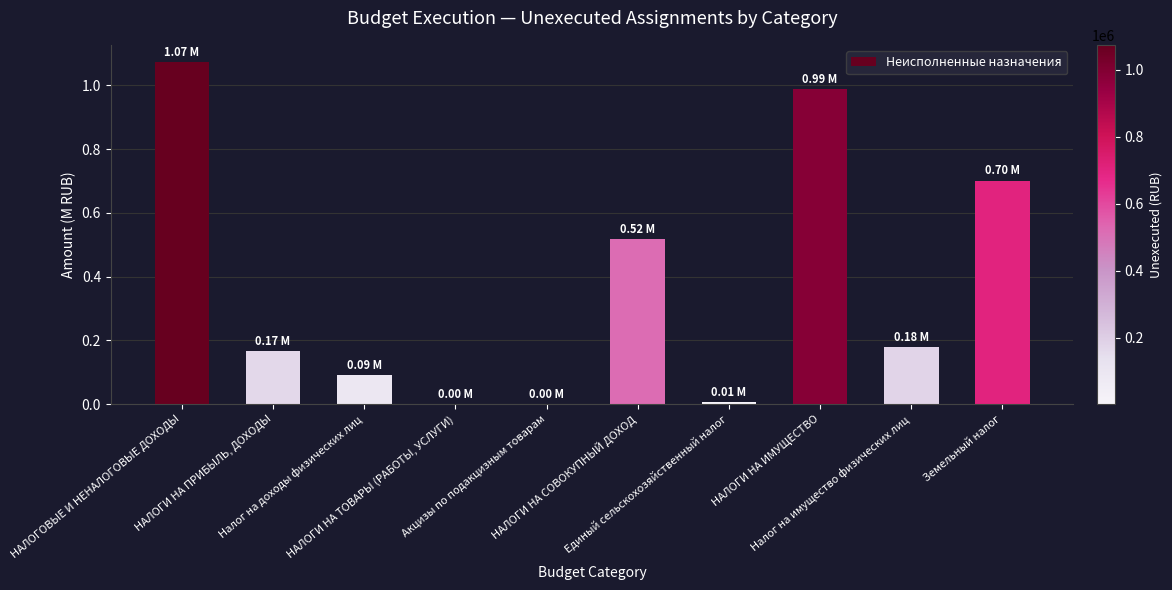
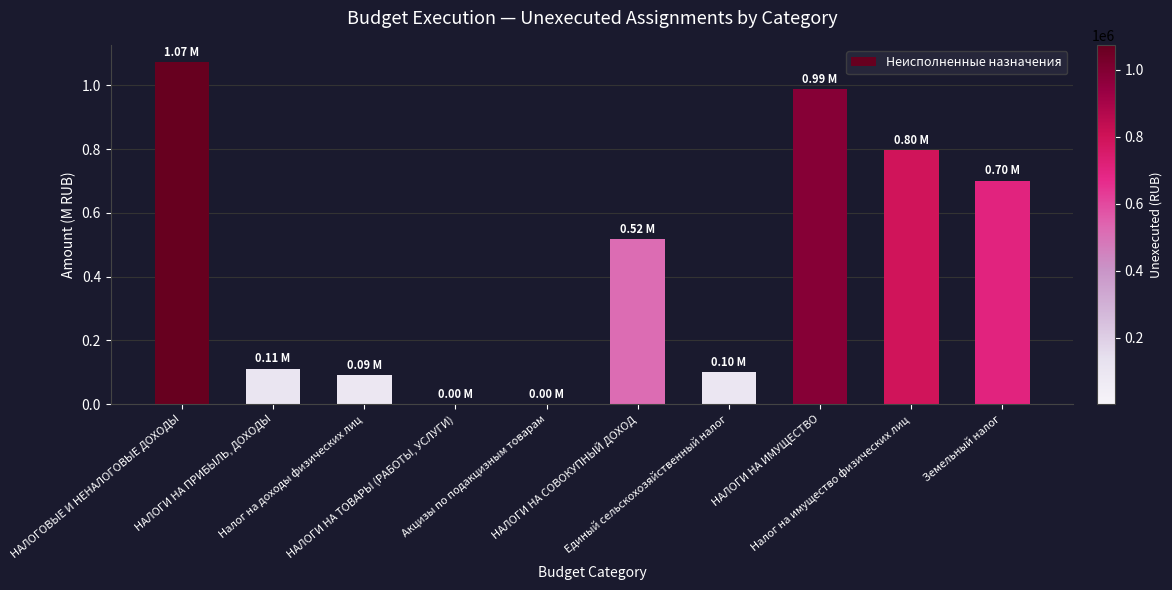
НАЛОГИ НА ПРИБЫЛЬ, ДОХОДЫ: 0.17 -> 0.11
Единый сельскохозяйственный налог: 0.01 -> 0.10
Налог на имущество физических лиц: 0.18 -> 0.80
